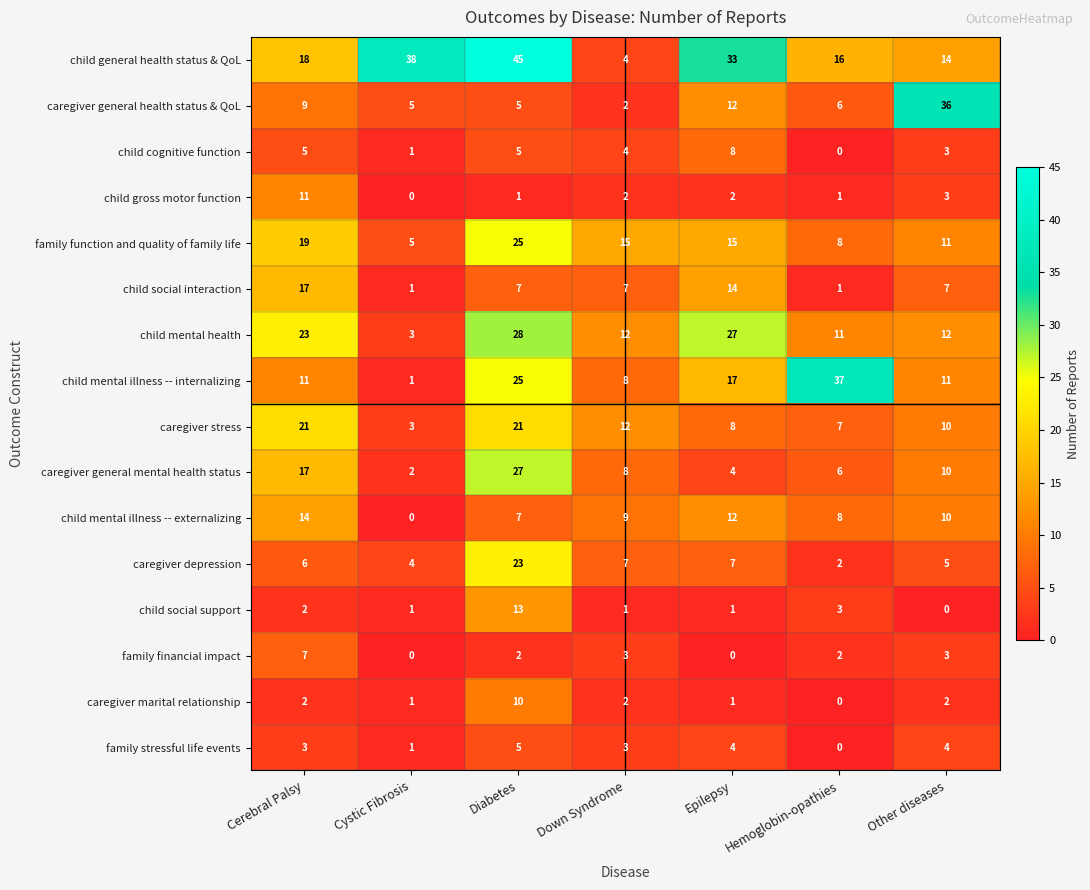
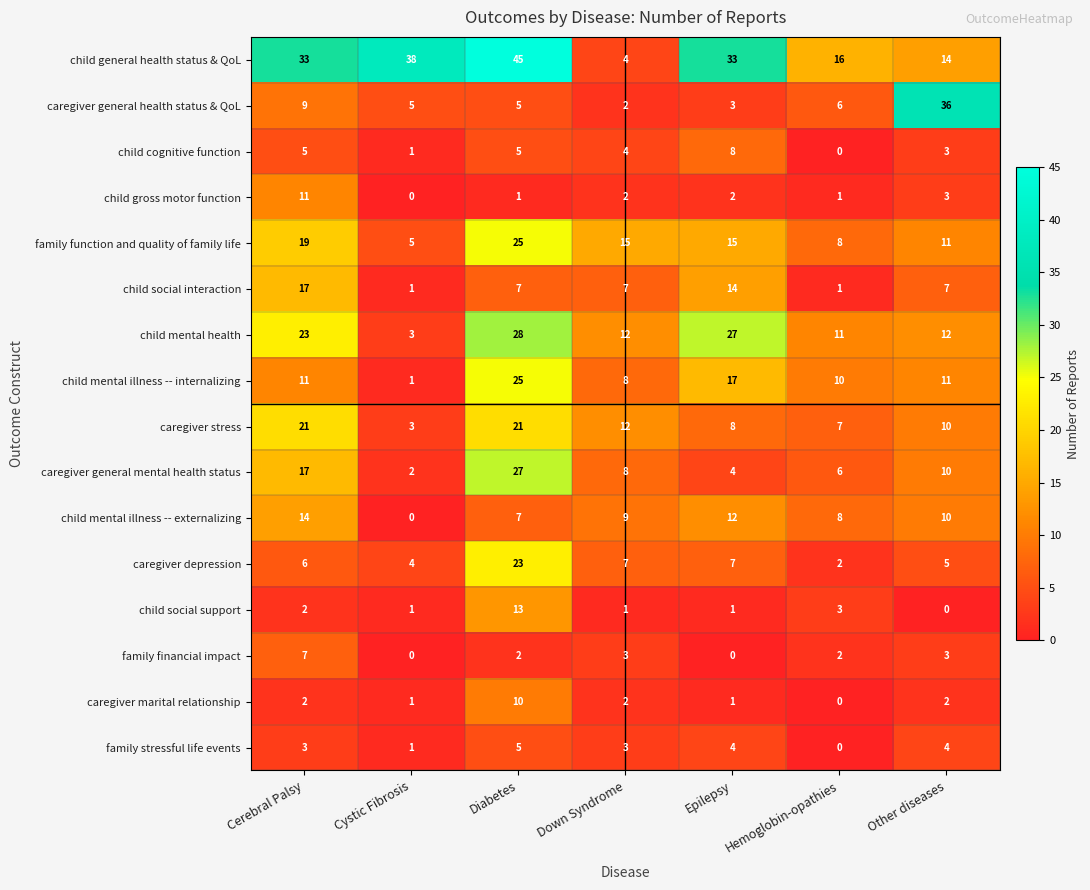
child general health status & QoL, Cerebral Palsy: 18 -> 33
caregiver general health status & QoL, Epilepsy: 12 -> 3
child mental illness -- internalizing, Hemoglobin-opathies: 37 -> 10
